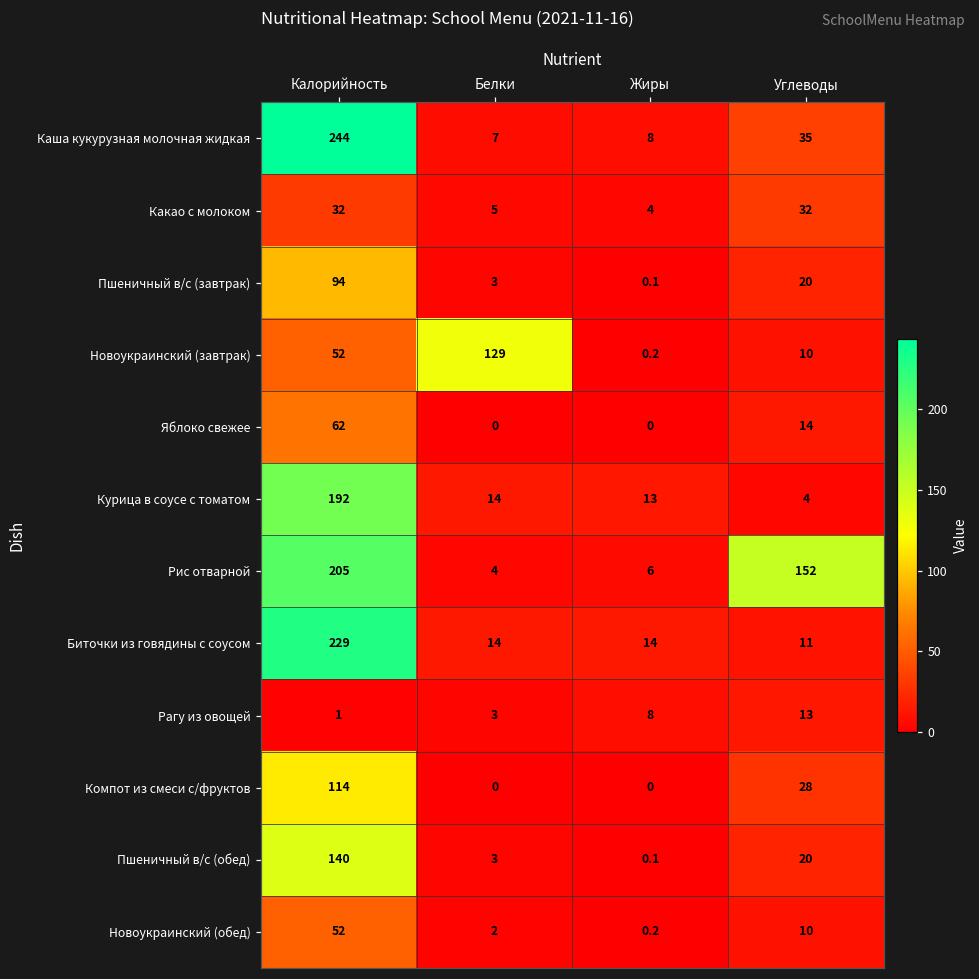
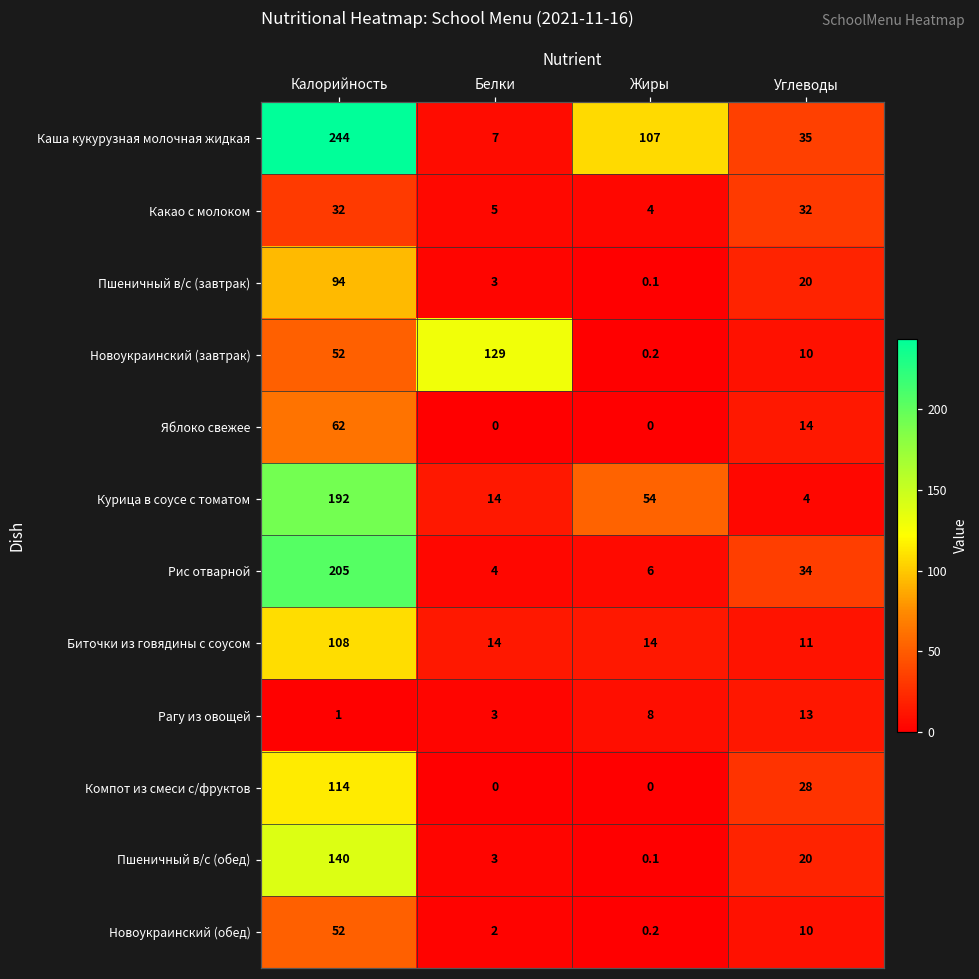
Каша кукурузная молочная жидкая, Жиры: 8 -> 107
Курица в соусе с томатом, Жиры: 13 -> 54
Рис отварной, Углеводы: 152 -> 34
Биточки из говядины с соусом, Калорийность: 229 -> 108
